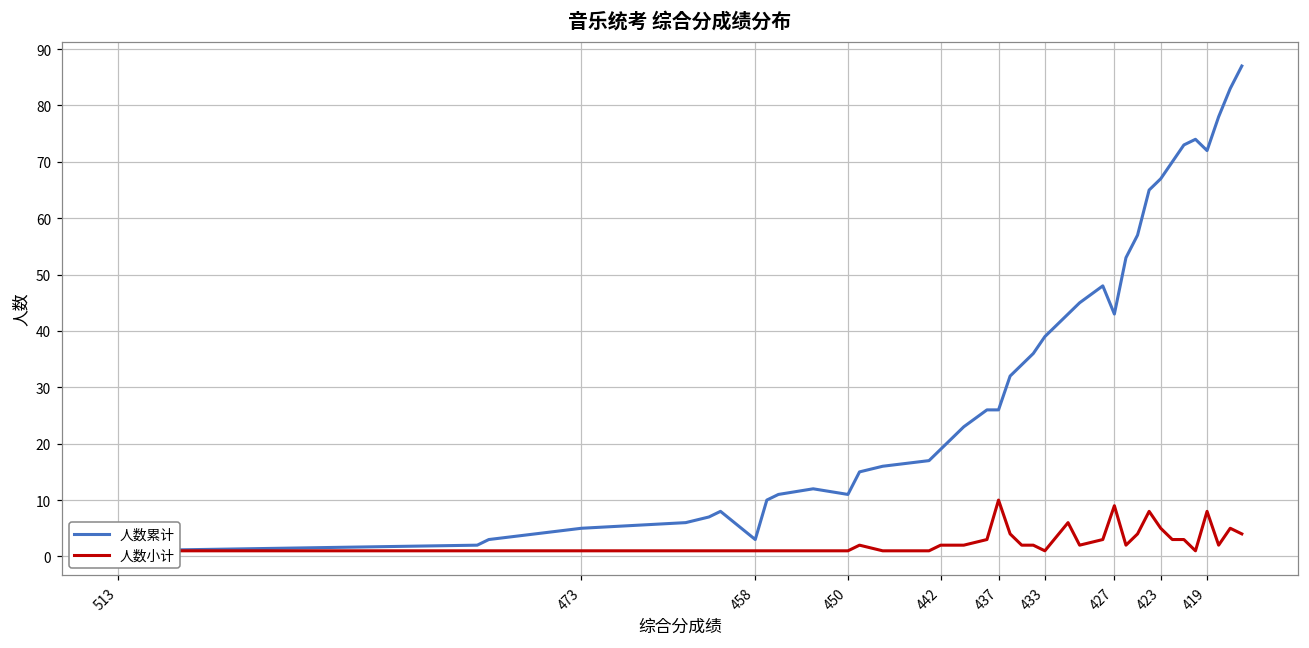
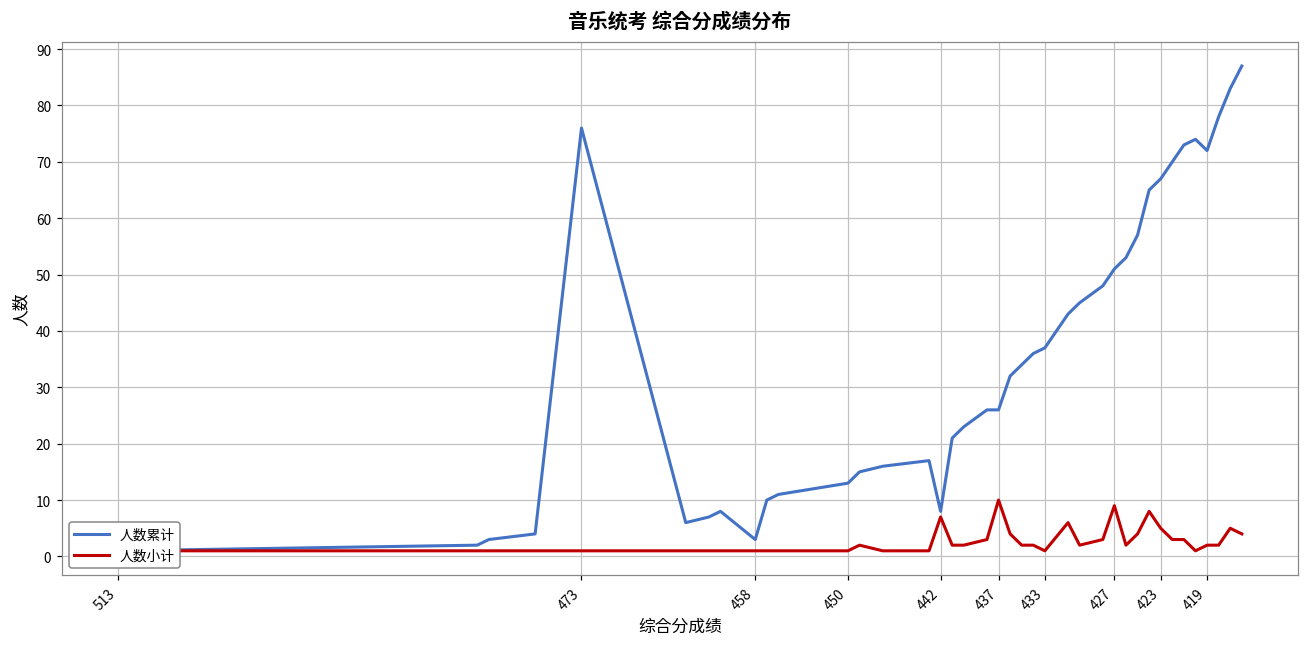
人数累计, 473: 5 -> 76
人数累计, 450: 11 -> 13
人数累计, 442: 19 -> 8
人数小计, 442: 2 -> 7
人数累计, 433: 39 -> 37
人数累计, 427: 43 -> 51
人数小计, 419: 8 -> 2
